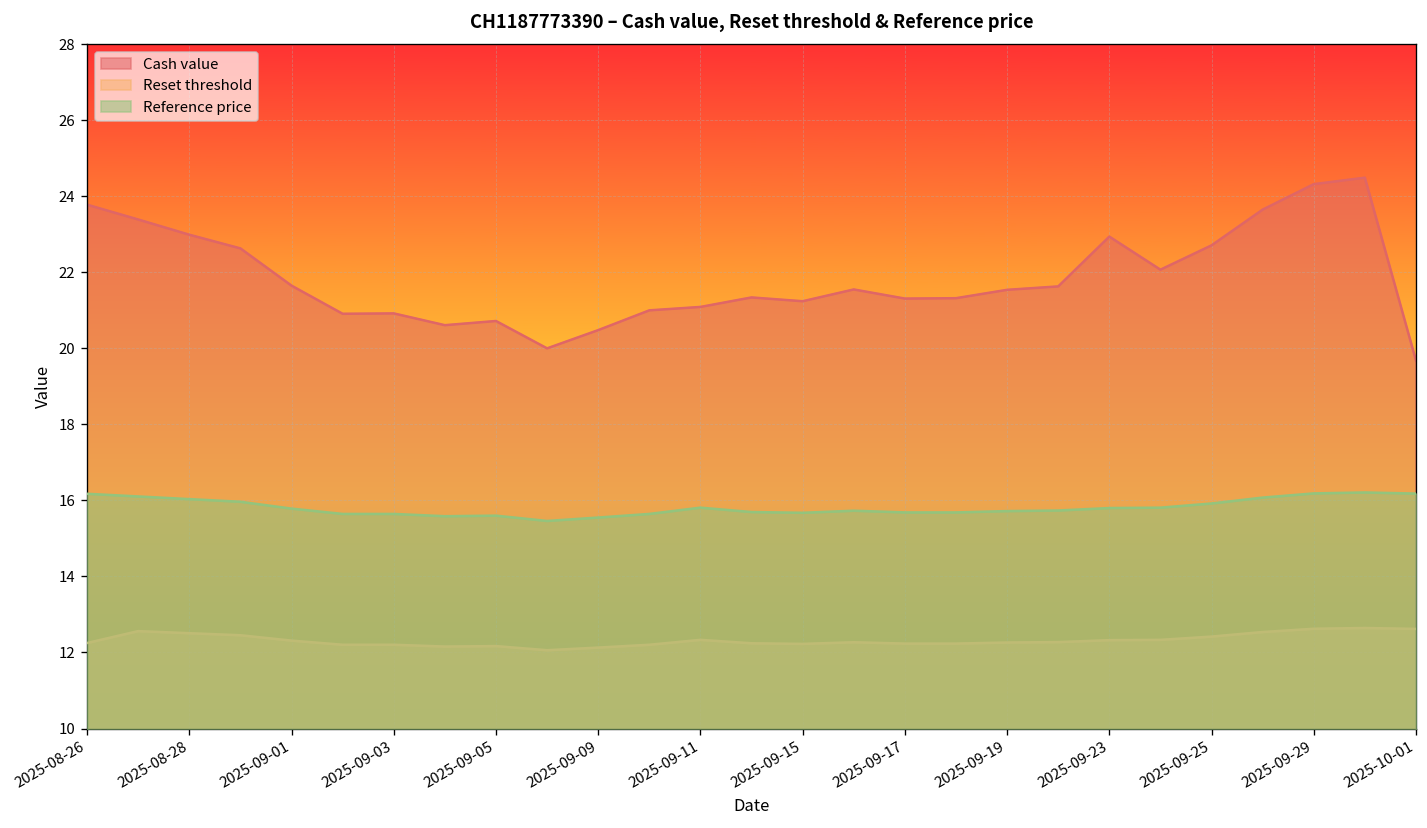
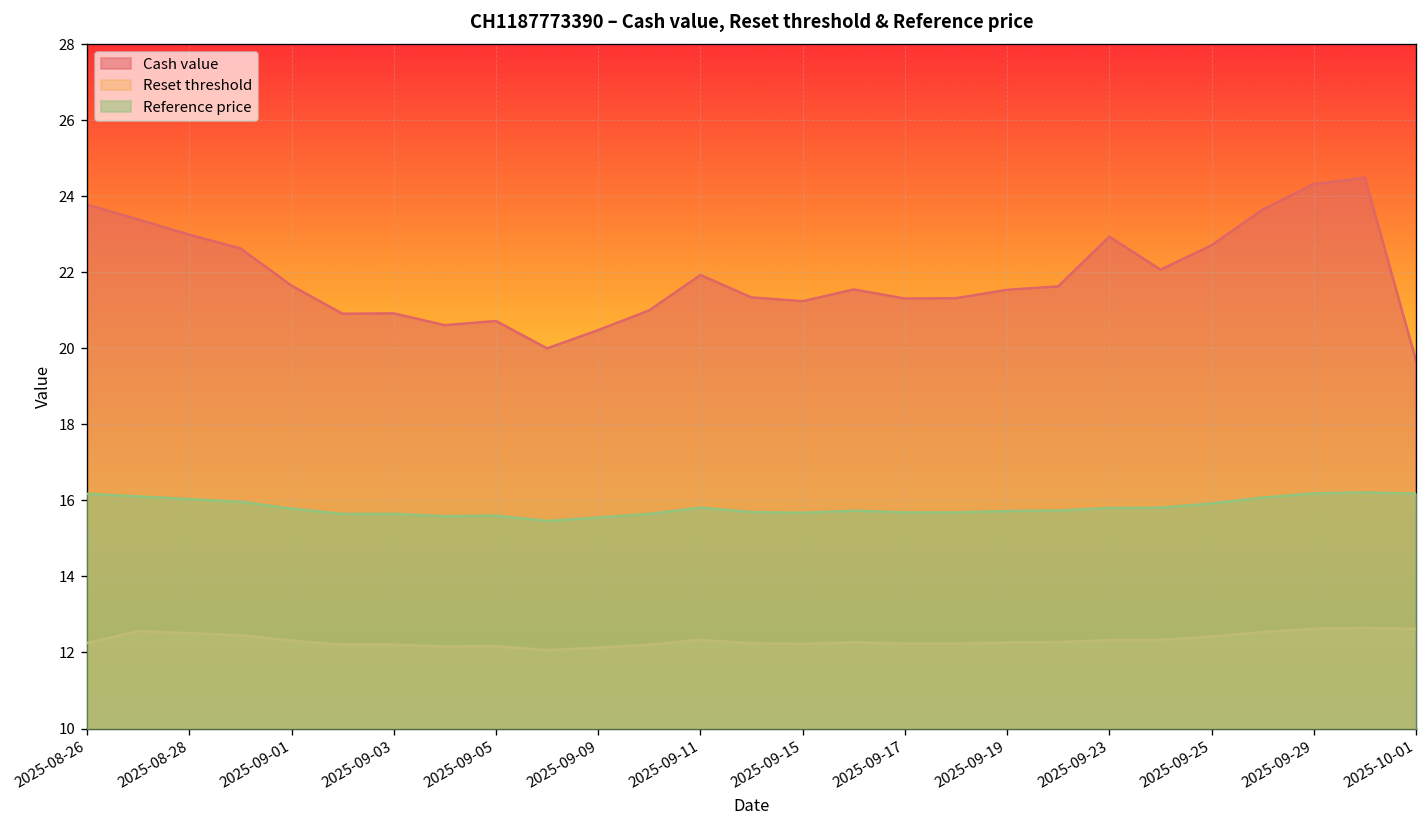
Cash value, 2025-09-11: 21.1 -> 21.9
